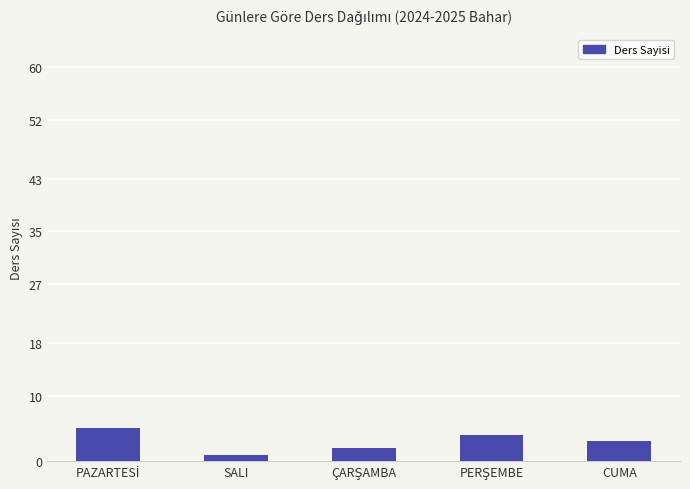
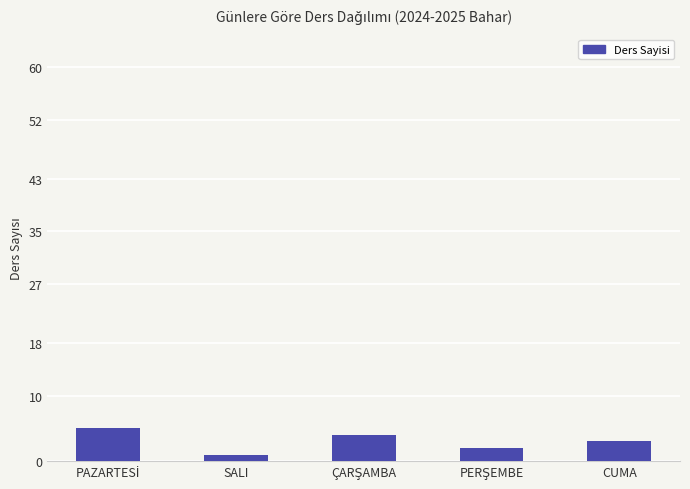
ÇARŞAMBA: 2 -> 4
PERŞEMBE: 4 -> 2
